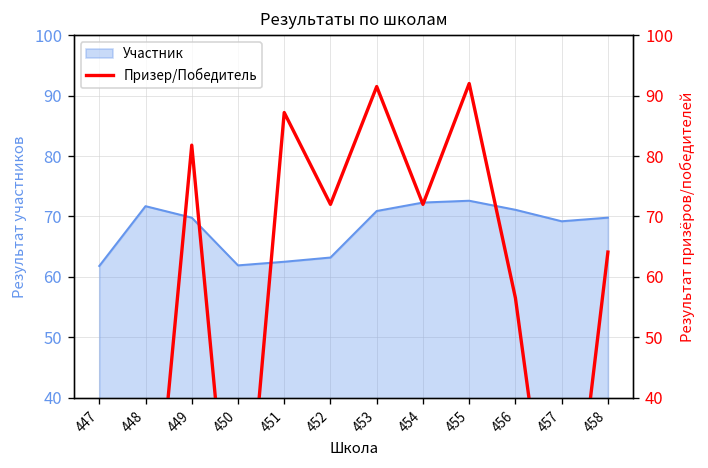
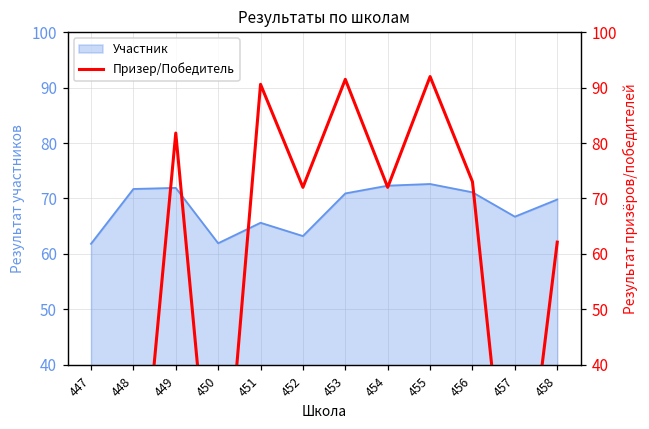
Участник, 449: 70 -> 72
Участник, 451: 63 -> 66
Участник, 457: 69 -> 67
Призер/Победитель, 451: 87 -> 91
Призер/Победитель, 456: 57 -> 73
Призер/Победитель, 458: 64 -> 62
